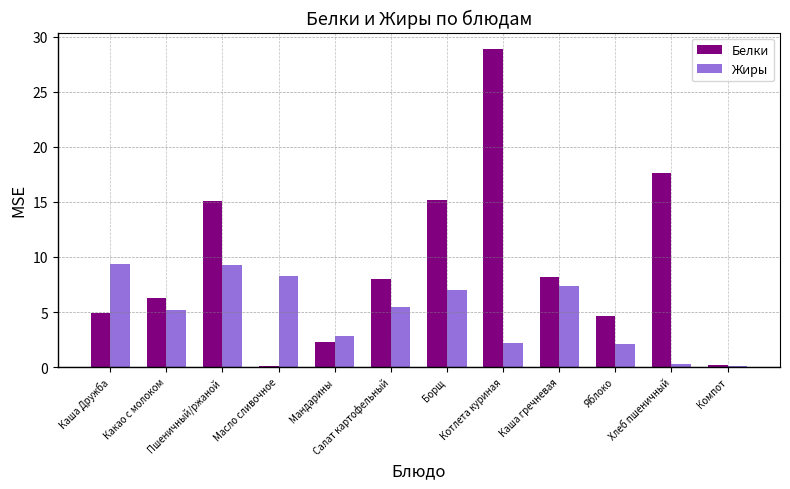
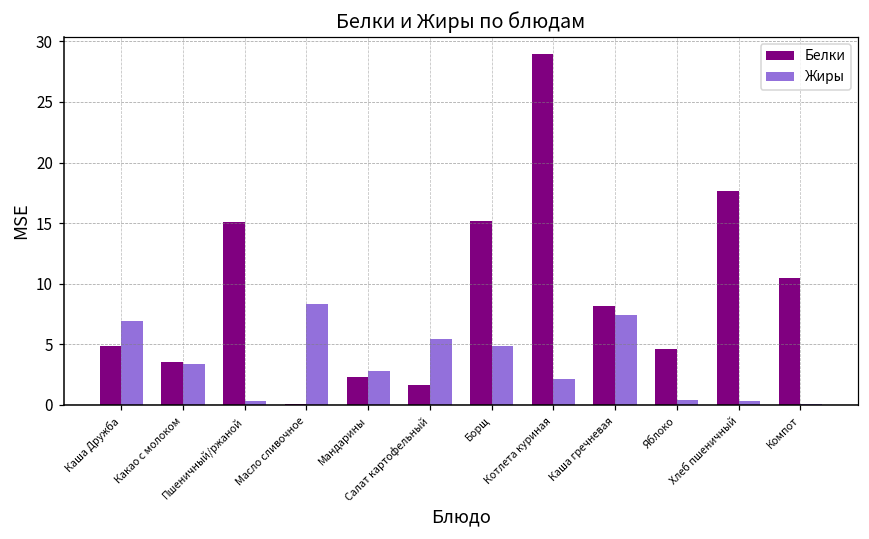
Жиры, Каша Дружба: 9.4 -> 6.9
Белки, Какао с молоком: 6.3 -> 3.5
Жиры, Какао с молоком: 5.2 -> 3.4
Жиры, Пшеничный/ржаной: 9.3 -> 0.3
Белки, Салат картофельный: 8.0 -> 1.7
Жиры, Борщ: 7.0 -> 4.9
Жиры, Яблоко: 2.1 -> 0.4
Белки, Компот: 0.2 -> 10.5
